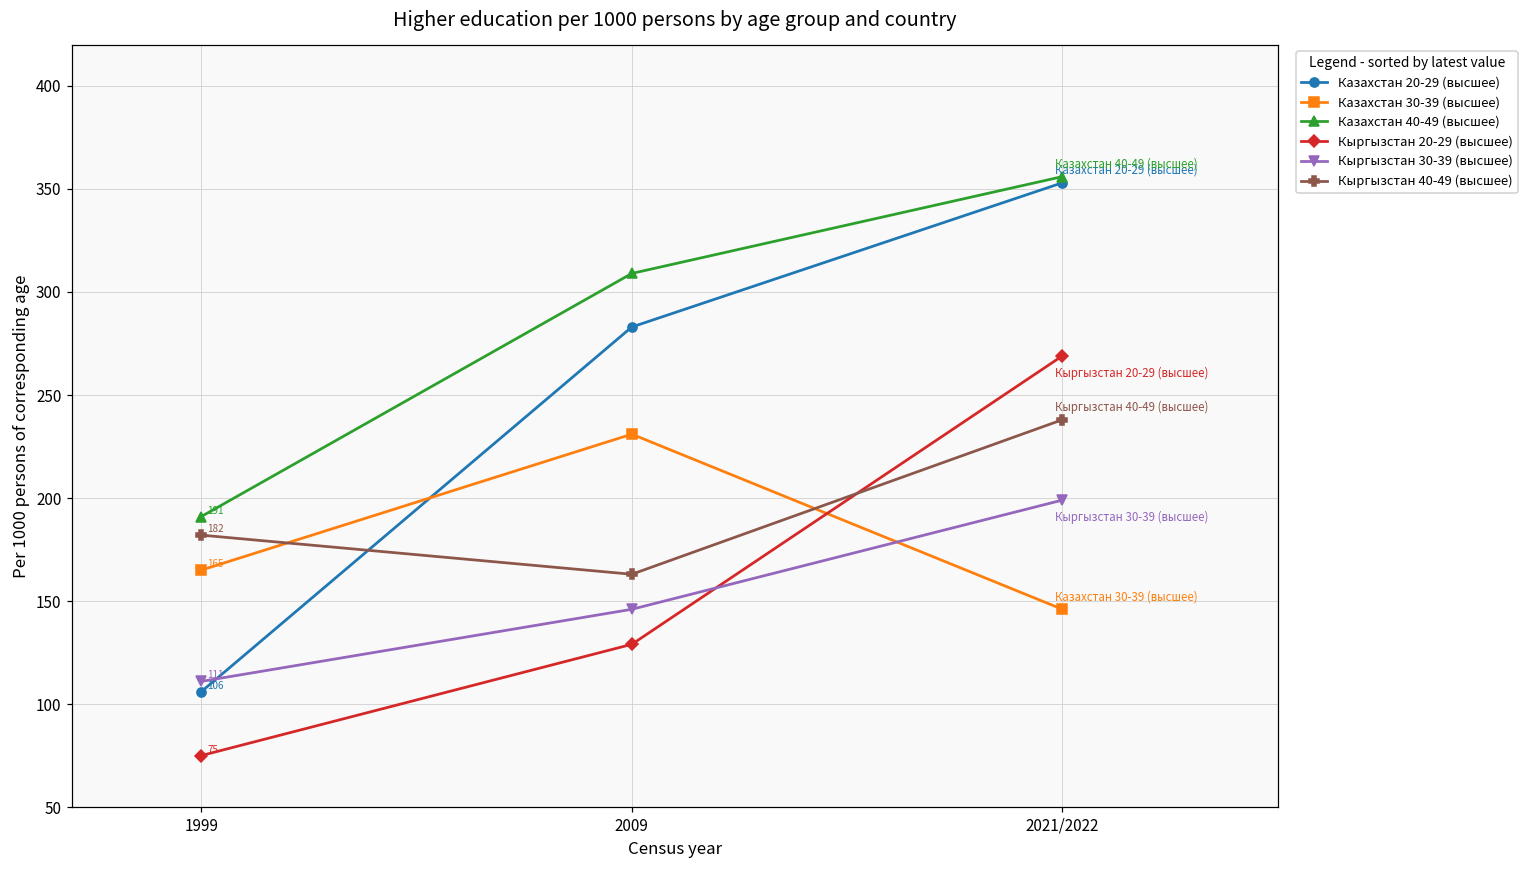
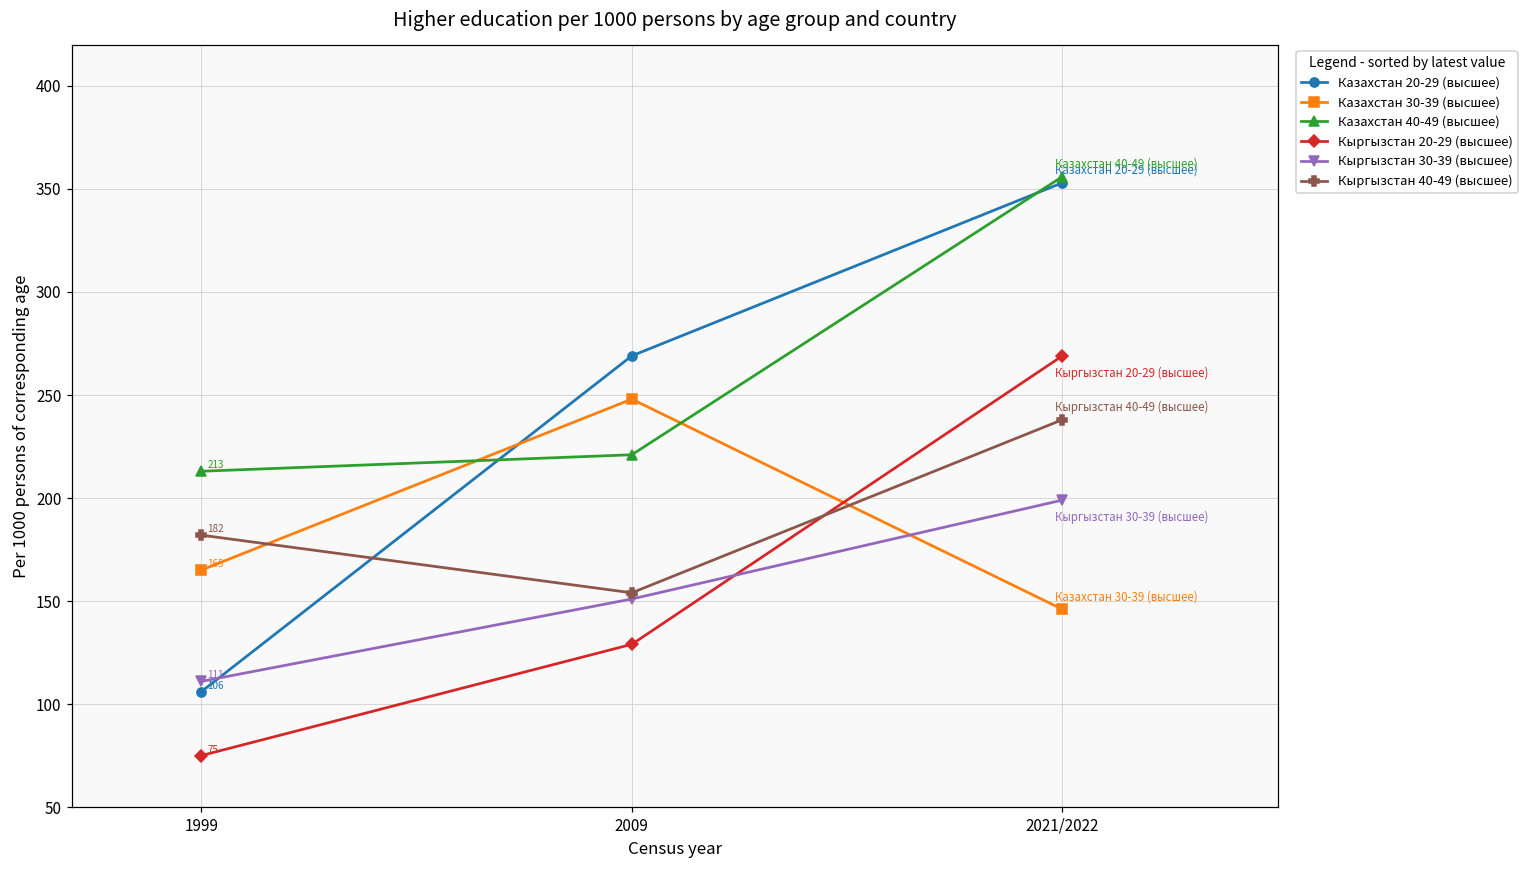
Казахстан 40-49 (высшее), 1999: 191 -> 213
Казахстан 20-29 (высшее), 2009: 283 -> 269
Казахстан 30-39 (высшее), 2009: 231 -> 248
Казахстан 40-49 (высшее), 2009: 309 -> 221
Кыргызстан 30-39 (высшее), 2009: 146 -> 151
Кыргызстан 40-49 (высшее), 2009: 163 -> 154
